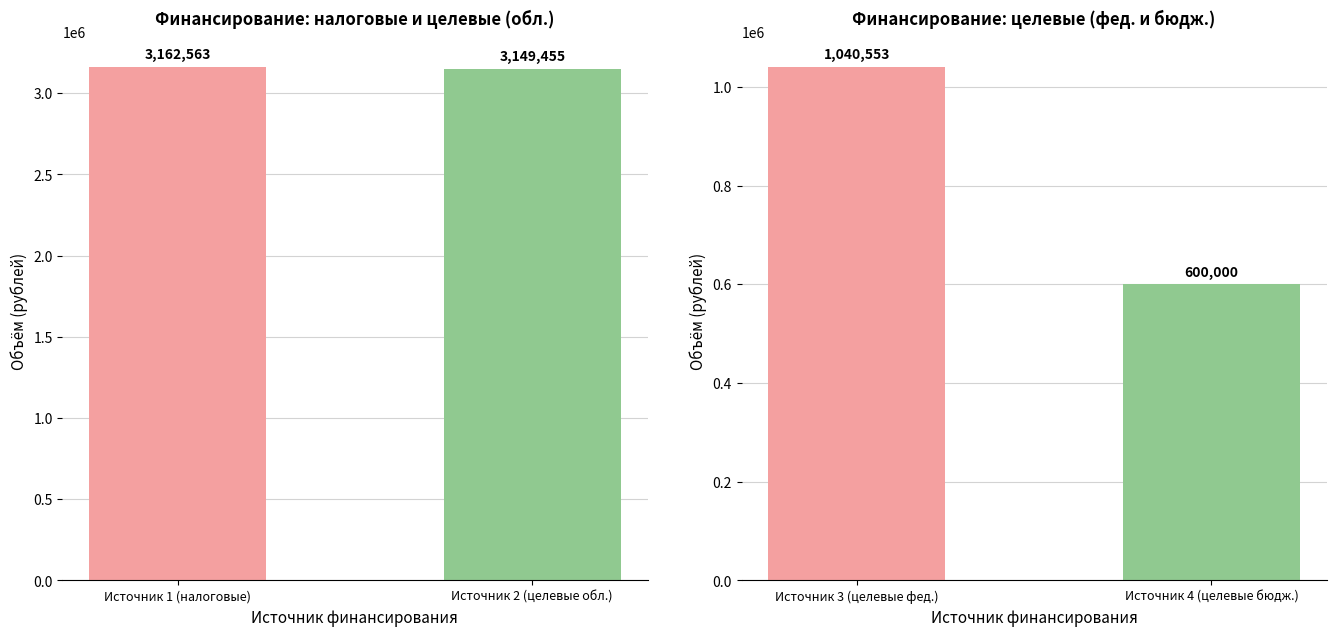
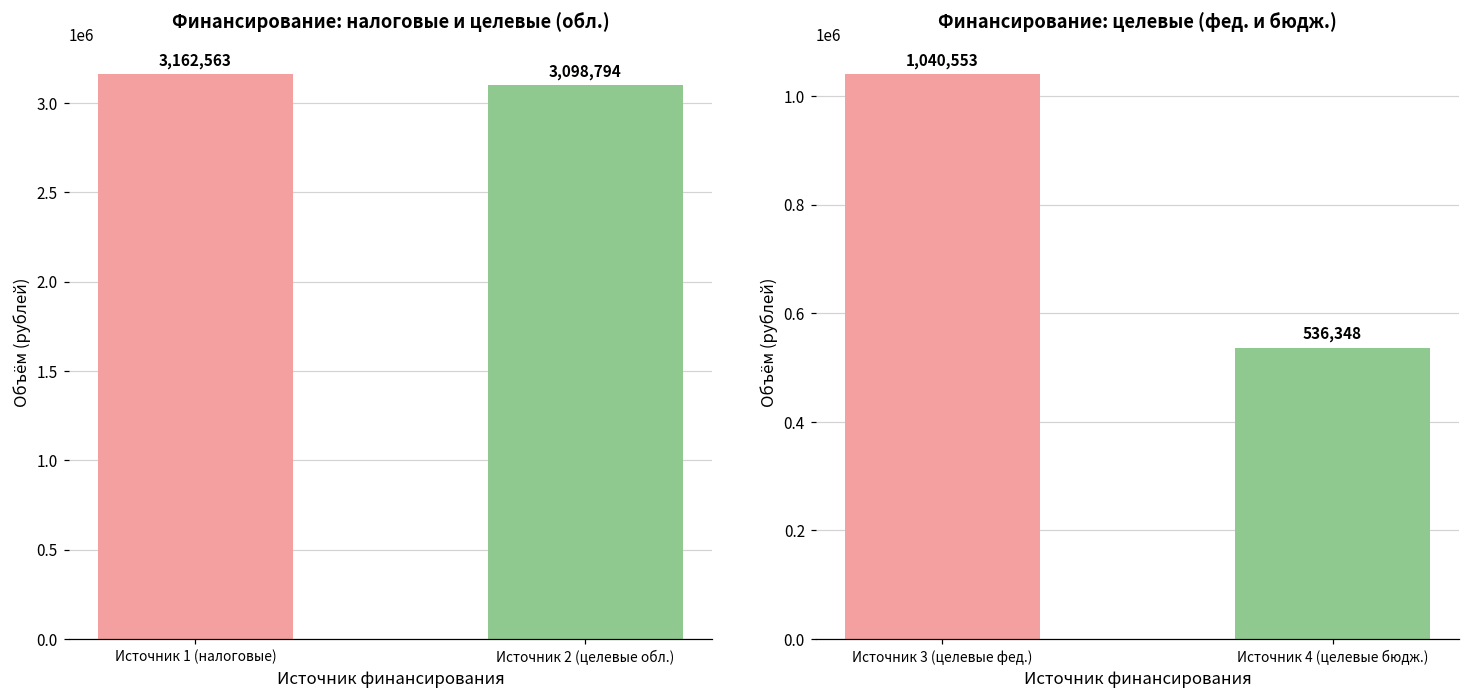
Финансирование: налоговые и целевые (обл.), Источник 2 (целевые обл.): 3,149,455 -> 3,098,794
Финансирование: целевые (фед. и бюдж.), Источник 4 (целевые бюдж.): 600,000 -> 536,348
